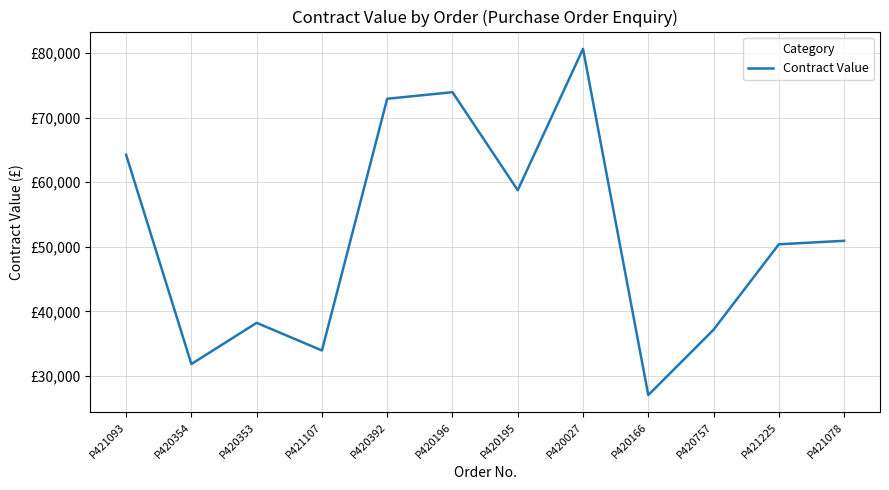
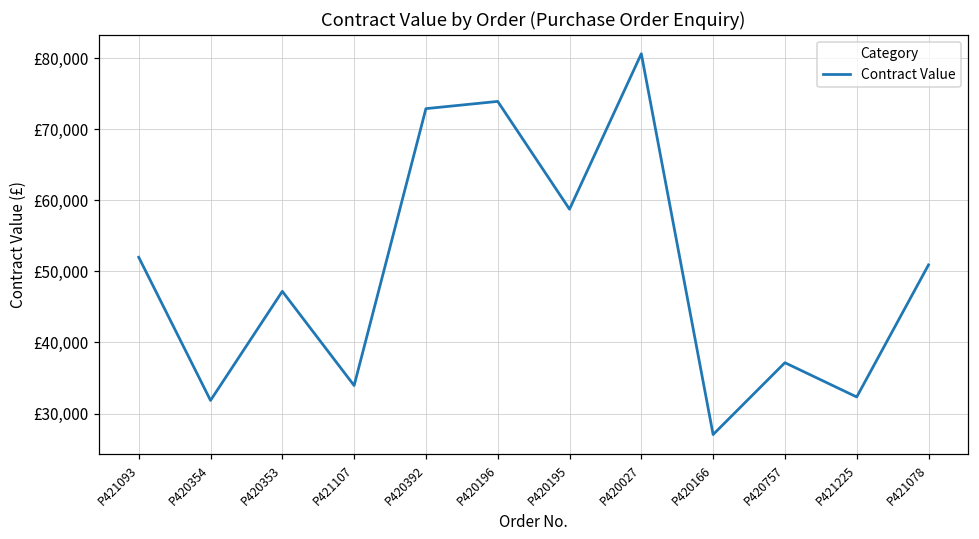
P421093: £64,000 -> £52,000
P420353: £38,000 -> £47,000
P421225: £50,000 -> £32,000
